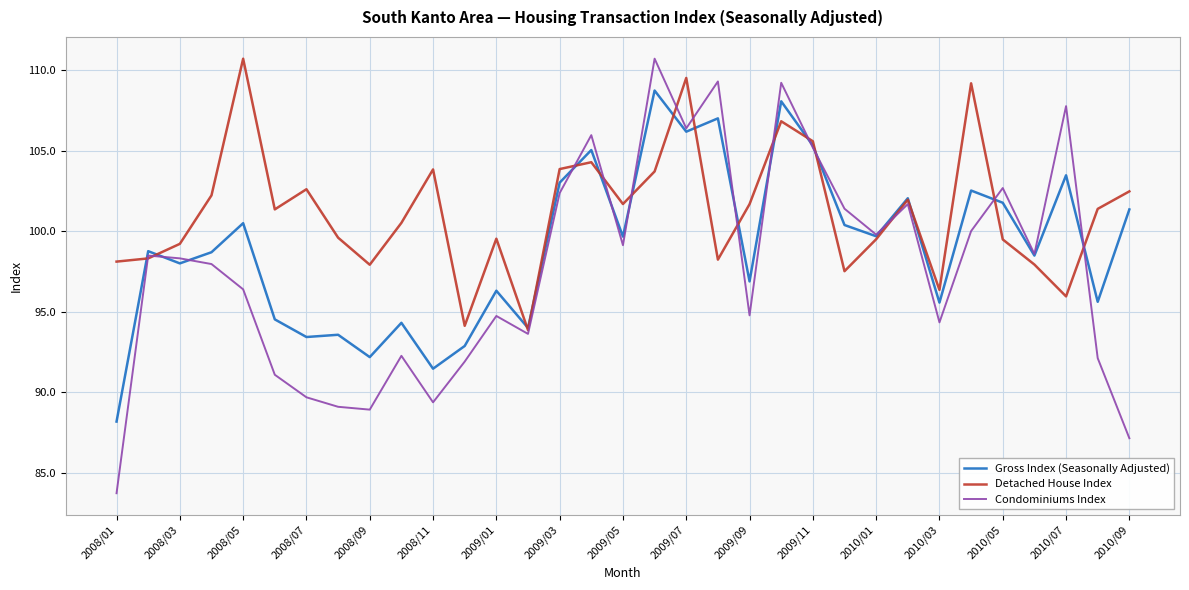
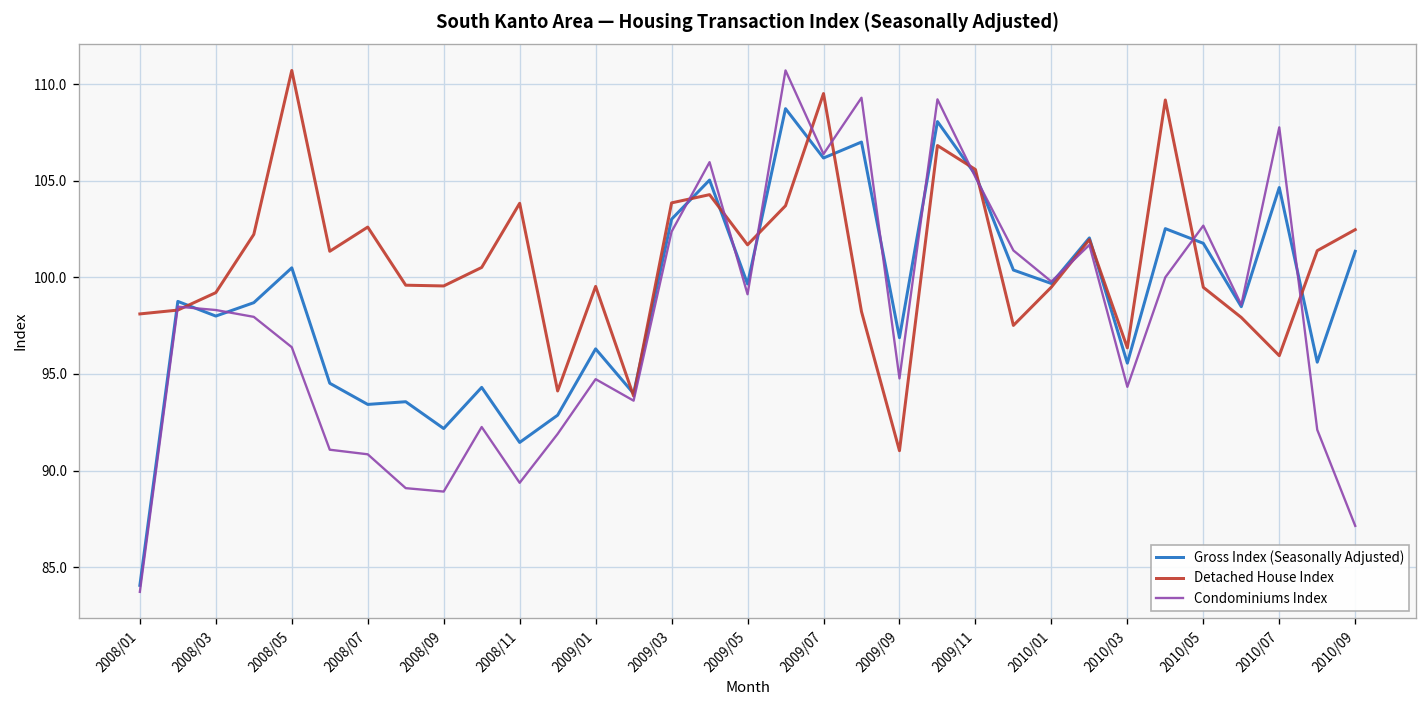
Gross Index (Seasonally Adjusted), 2008/01: 88.2 -> 84.1
Condominiums Index, 2008/07: 89.7 -> 90.8
Detached House Index, 2008/09: 97.9 -> 99.6
Detached House Index, 2009/09: 101.7 -> 91.0
Gross Index (Seasonally Adjusted), 2010/07: 103.5 -> 104.6
